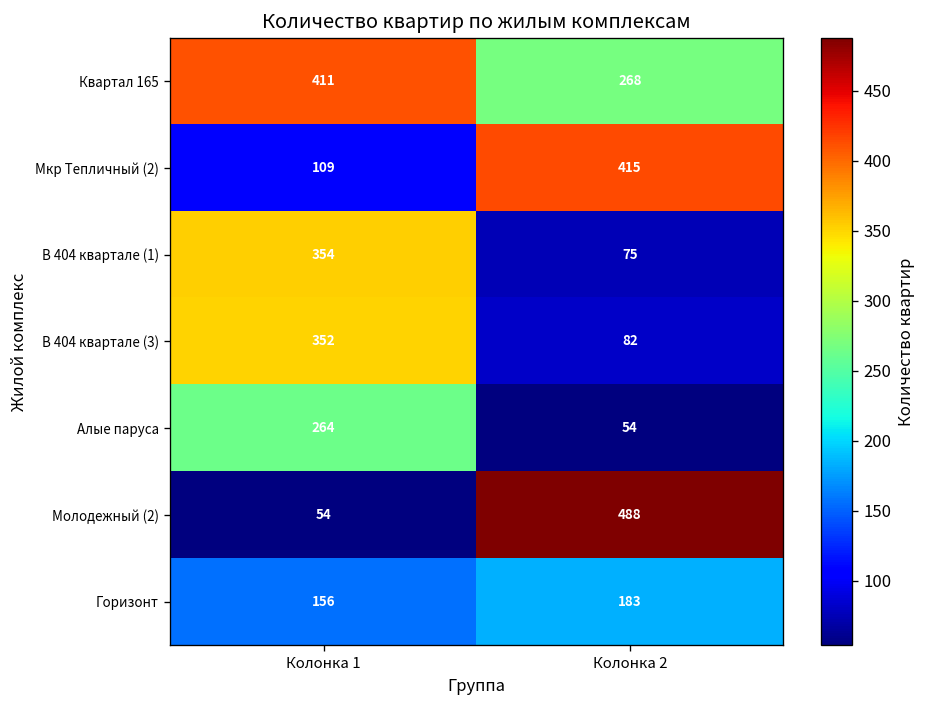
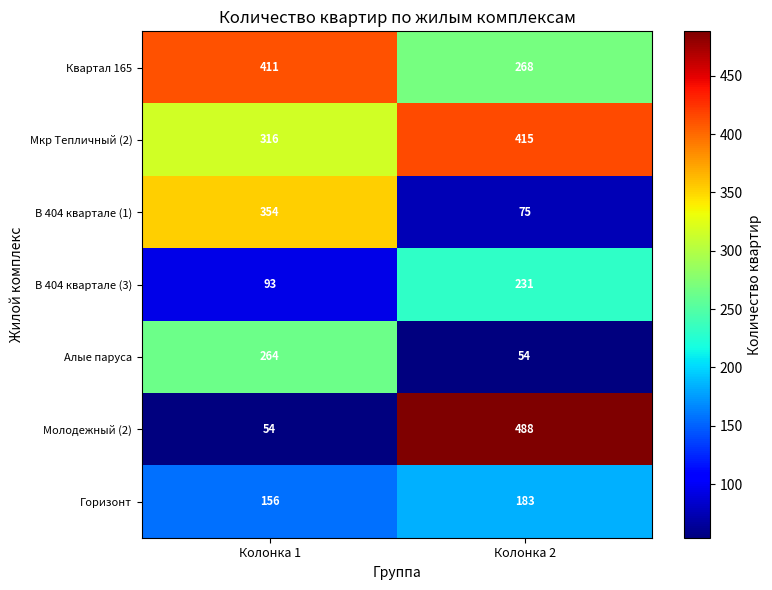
Мкр Тепличный (2), Колонка 1: 109 -> 316
В 404 квартале (3), Колонка 1: 352 -> 93
В 404 квартале (3), Колонка 2: 82 -> 231
